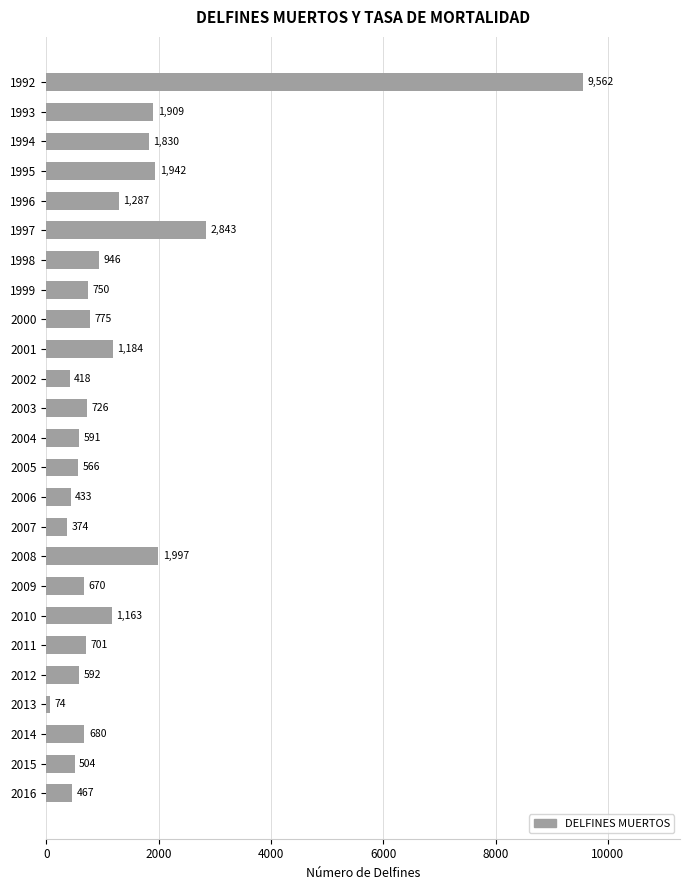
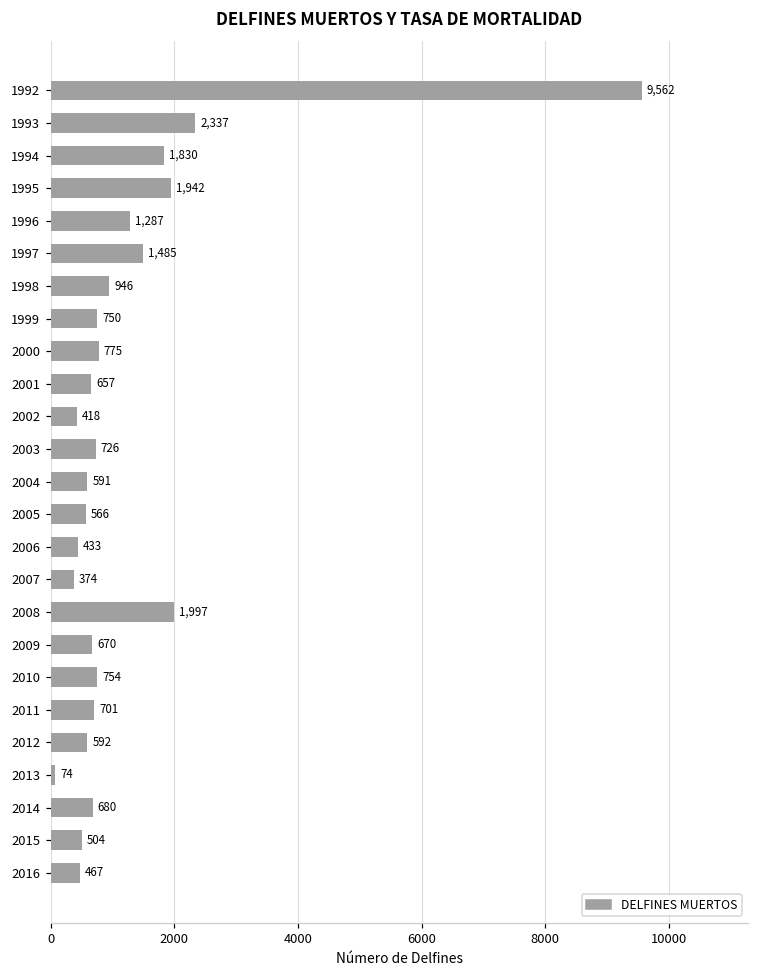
1993: 1,909 -> 2,337
1997: 2,843 -> 1,485
2001: 1,184 -> 657
2010: 1,163 -> 754
